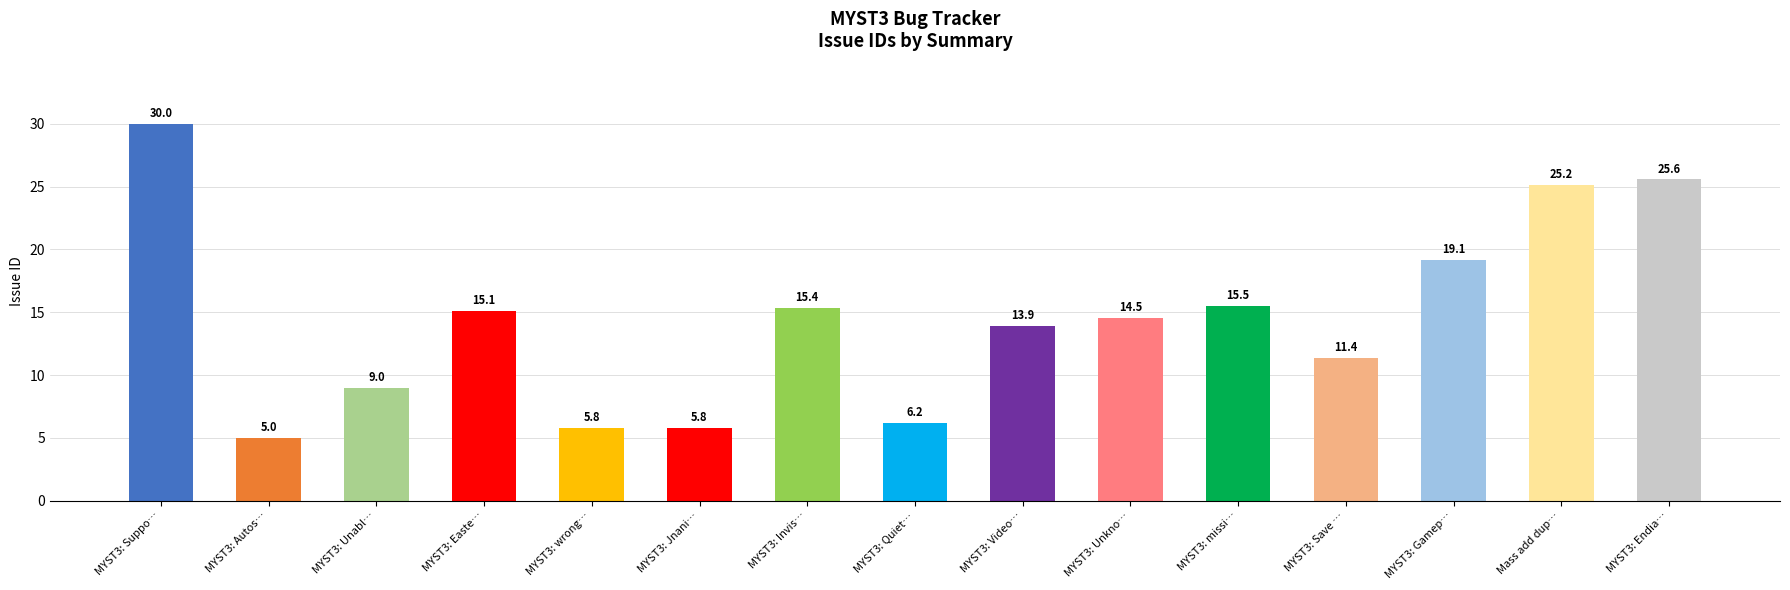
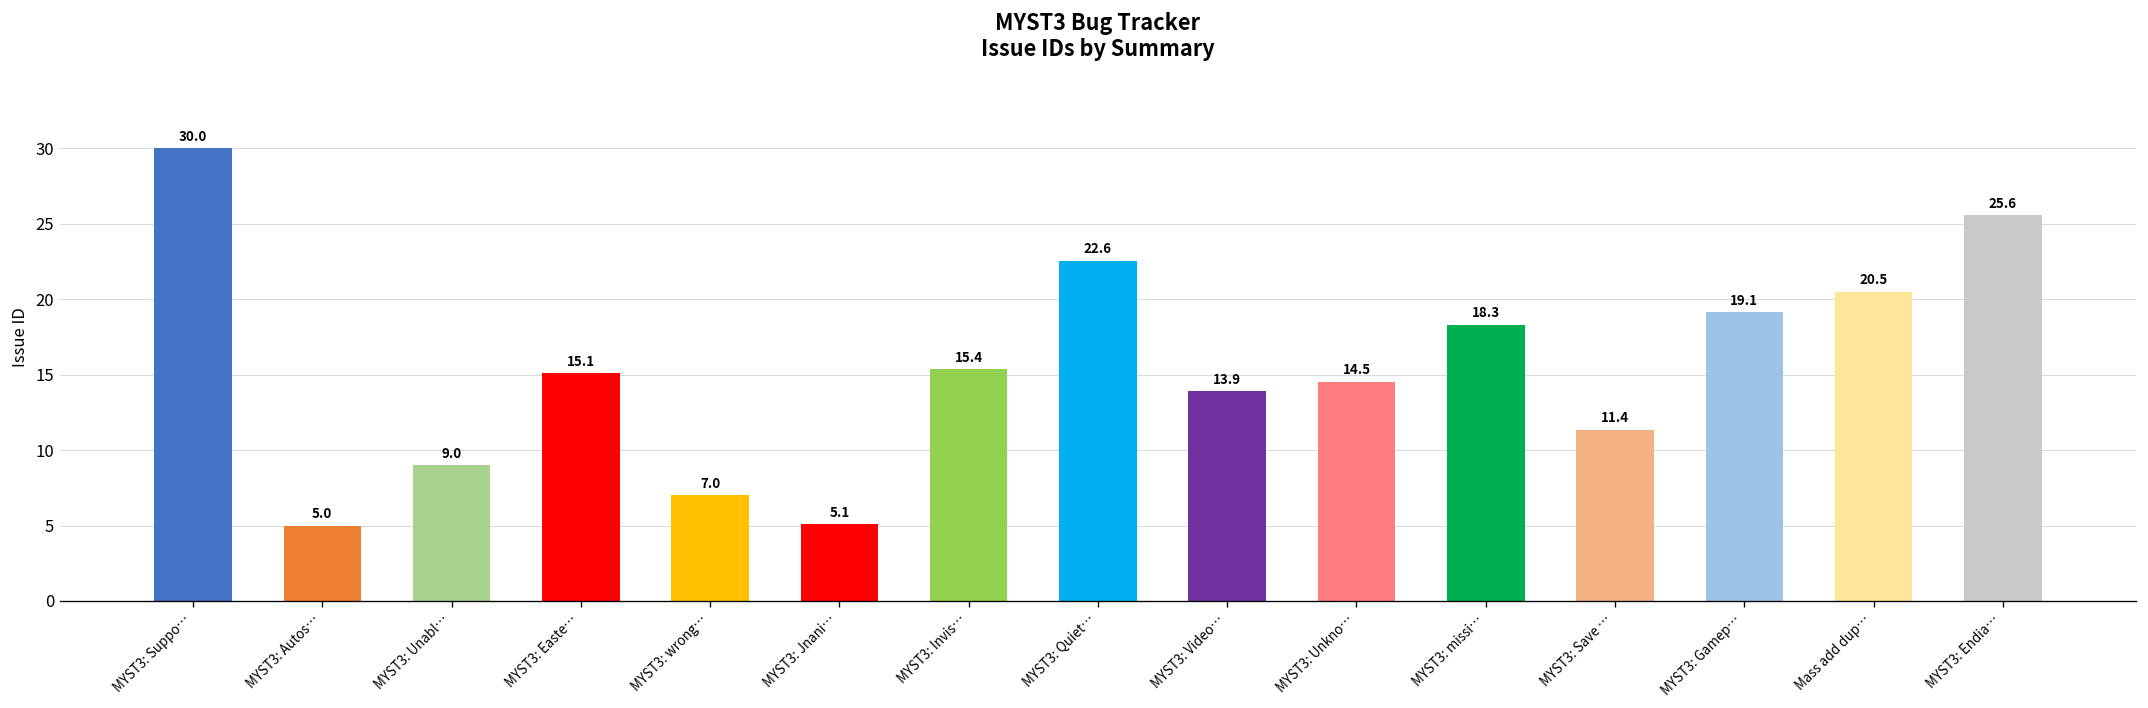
MYST3: wrong…: 5.8 -> 7.0
MYST3: Jnani…: 5.8 -> 5.1
MYST3: Quiet…: 6.2 -> 22.6
MYST3: missi…: 15.5 -> 18.3
Mass add dup…: 25.2 -> 20.5
